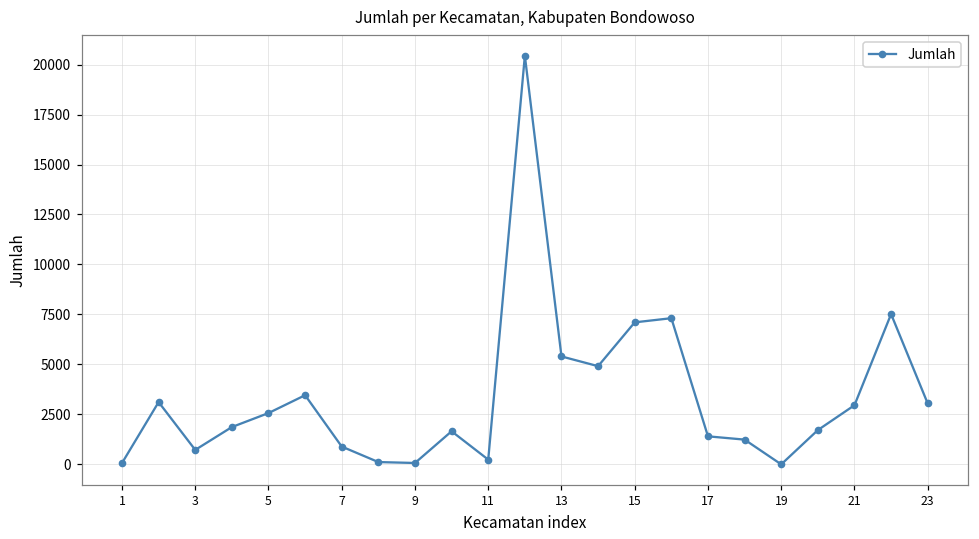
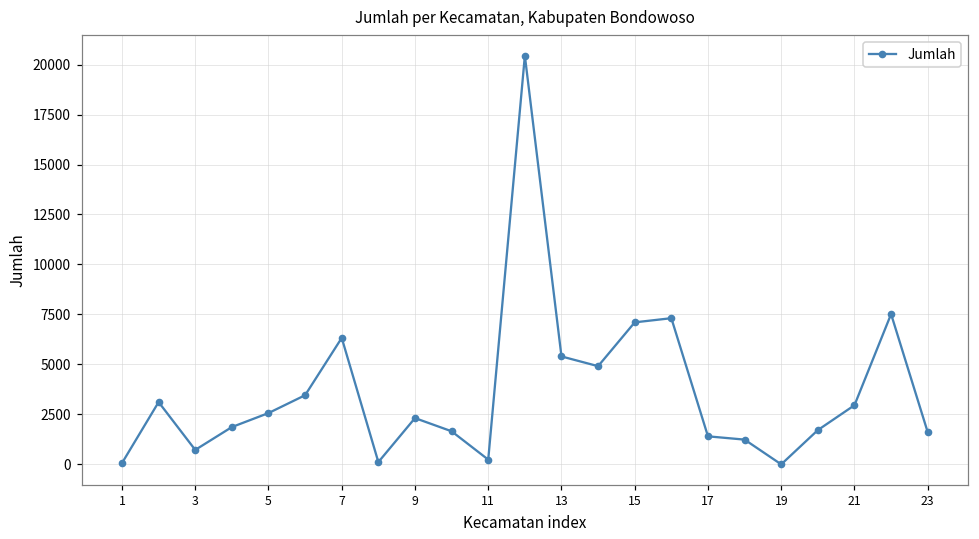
7: 900 -> 6300
9: 100 -> 2300
23: 3000 -> 1600
